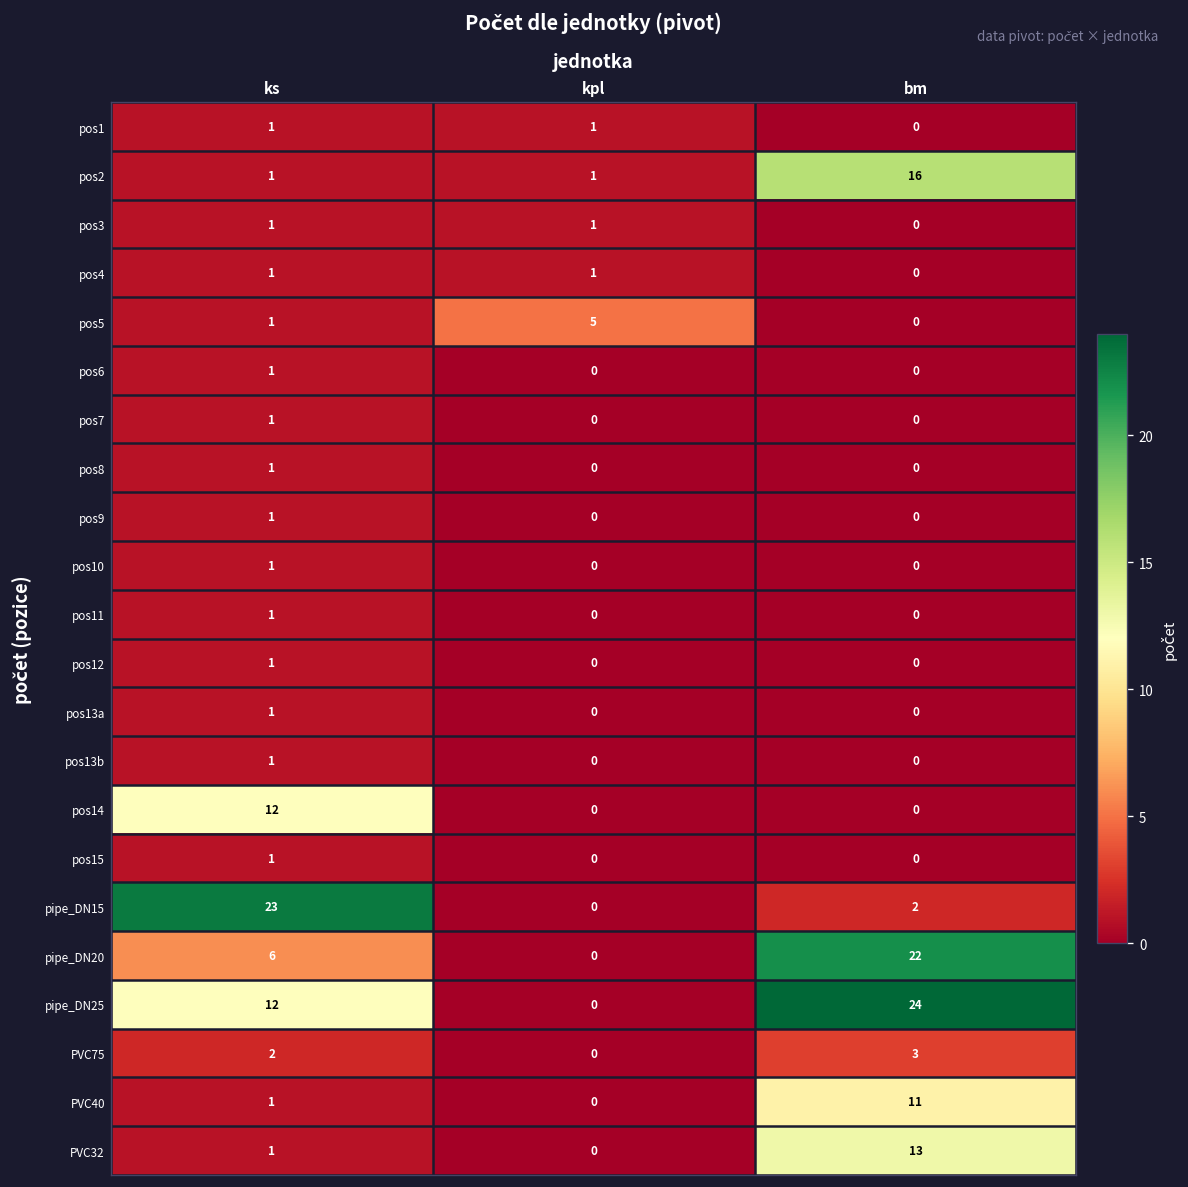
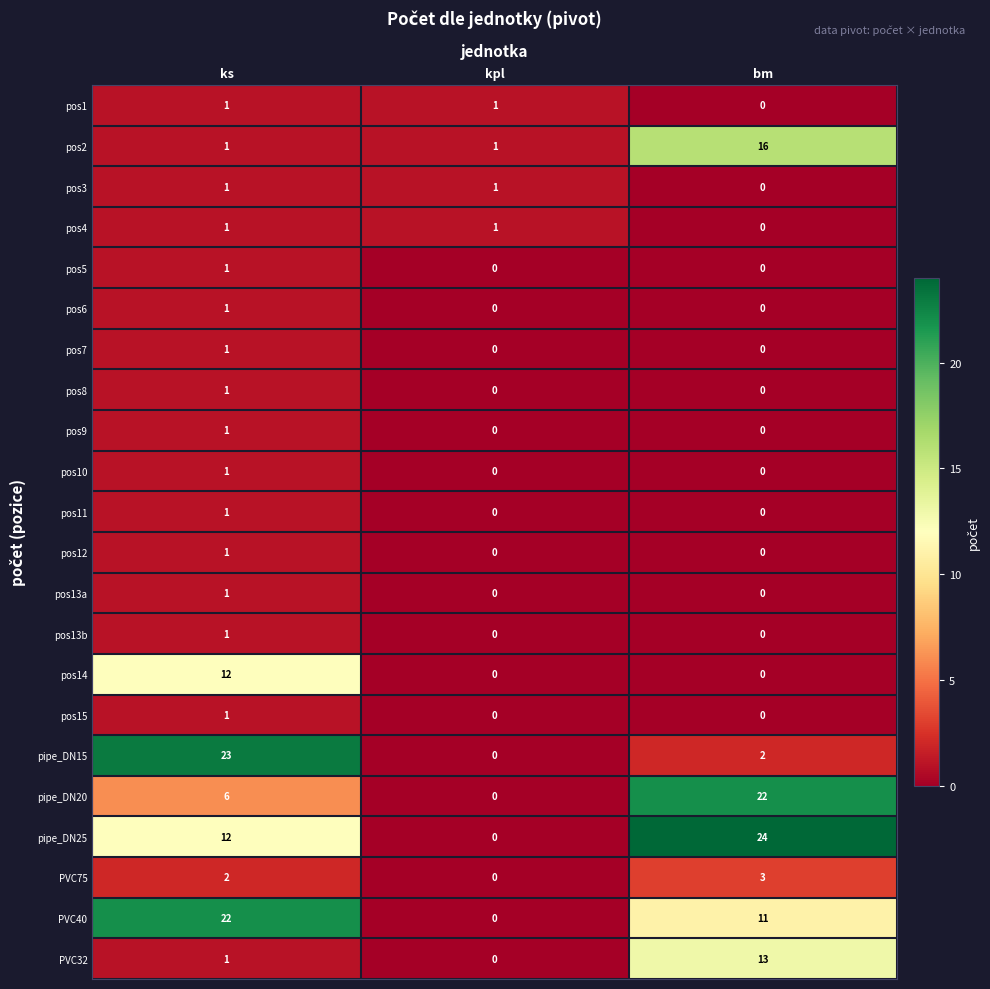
pos5, kpl: 5 -> 0
PVC40, ks: 1 -> 22
